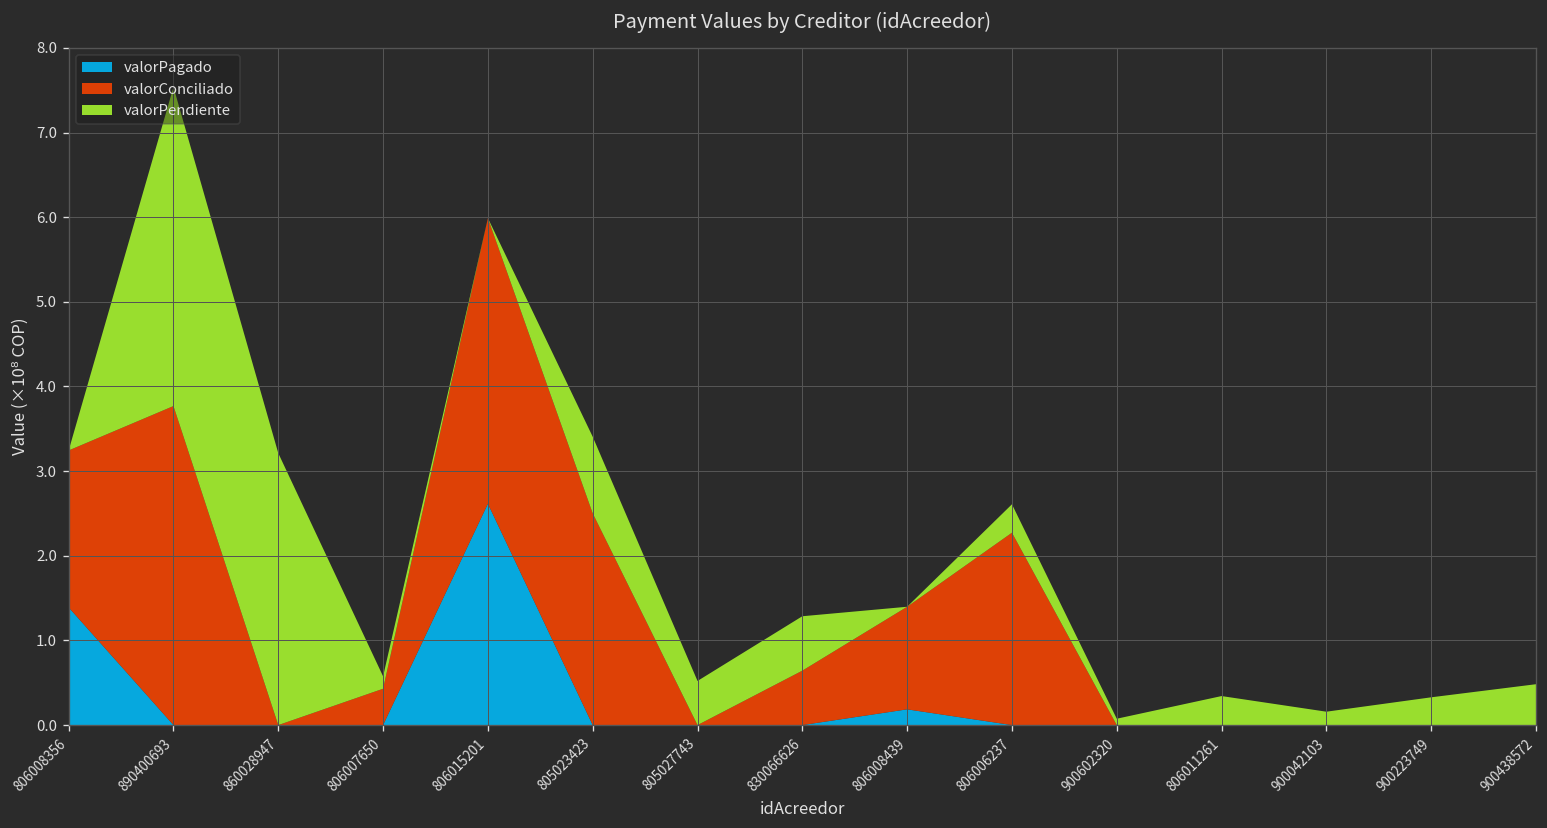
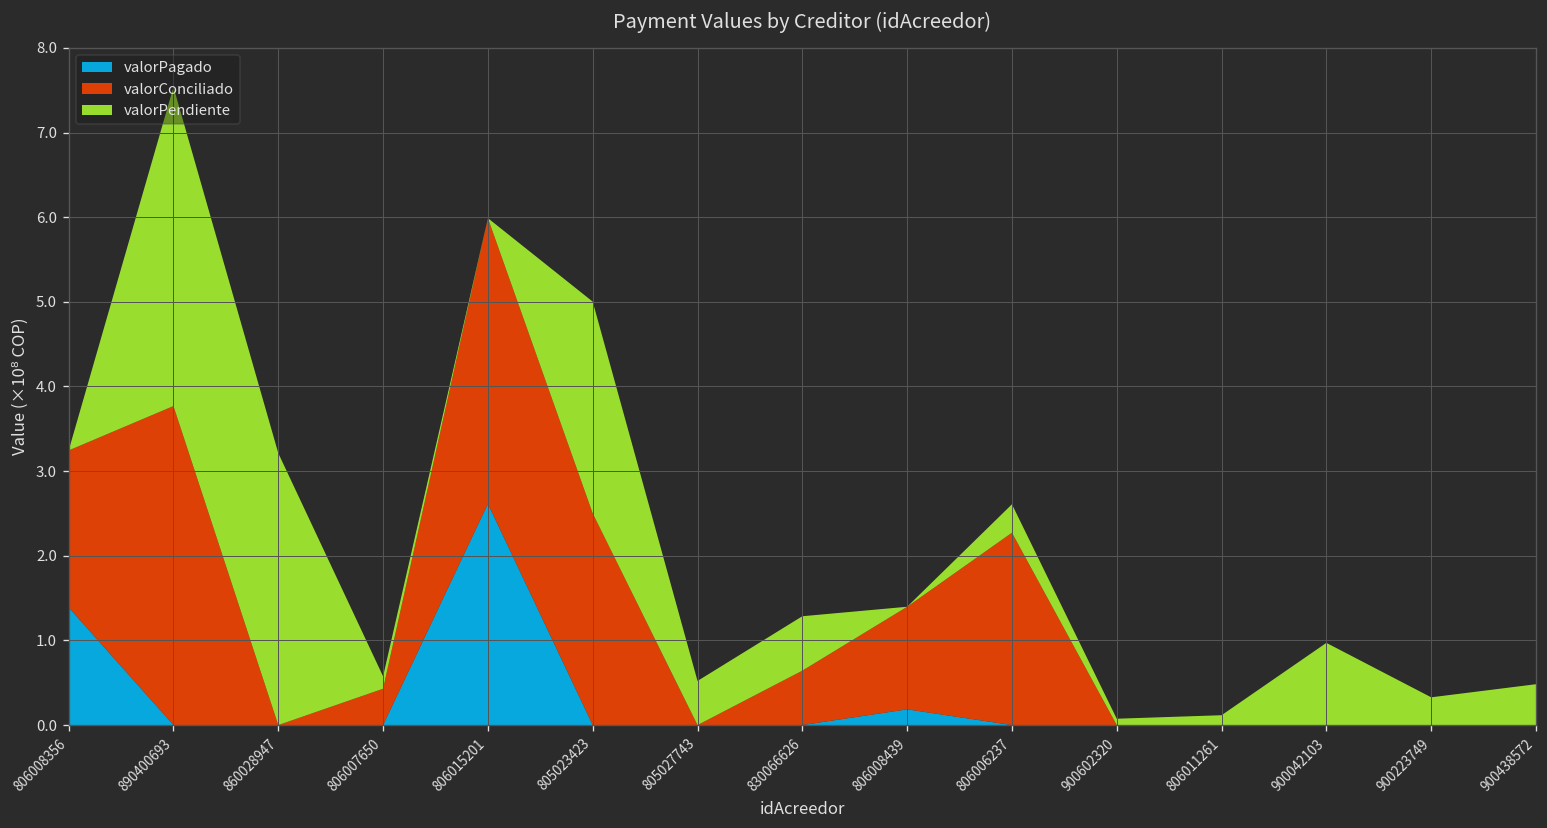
valorPendiente, 805023423: 0.9 -> 2.5
valorPendiente, 806011261: 0.3 -> 0.1
valorPendiente, 900042103: 0.2 -> 1.0
